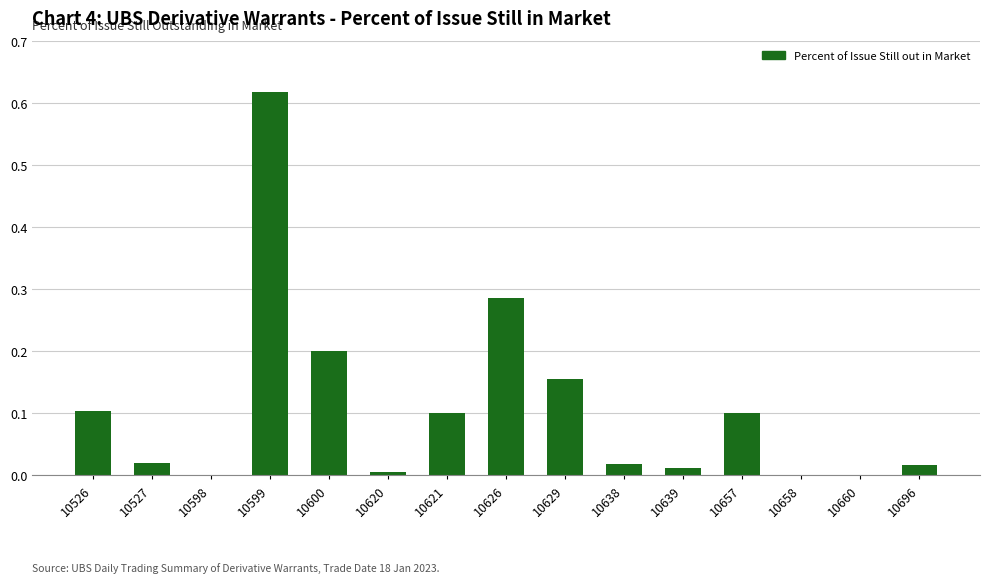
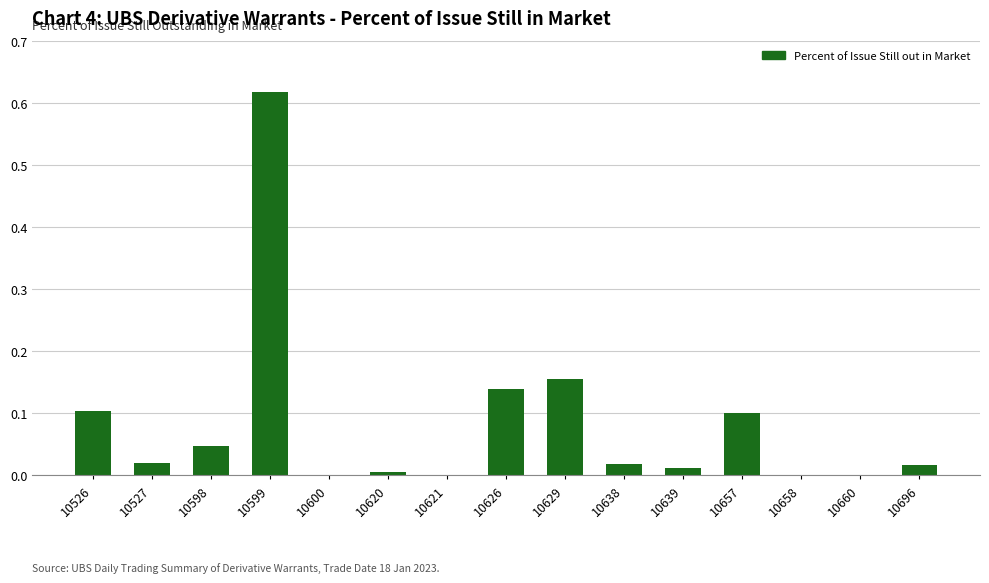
10598: 0.00 -> 0.05
10600: 0.2 -> 0.0
10621: 0.1 -> 0.0
10626: 0.29 -> 0.14
